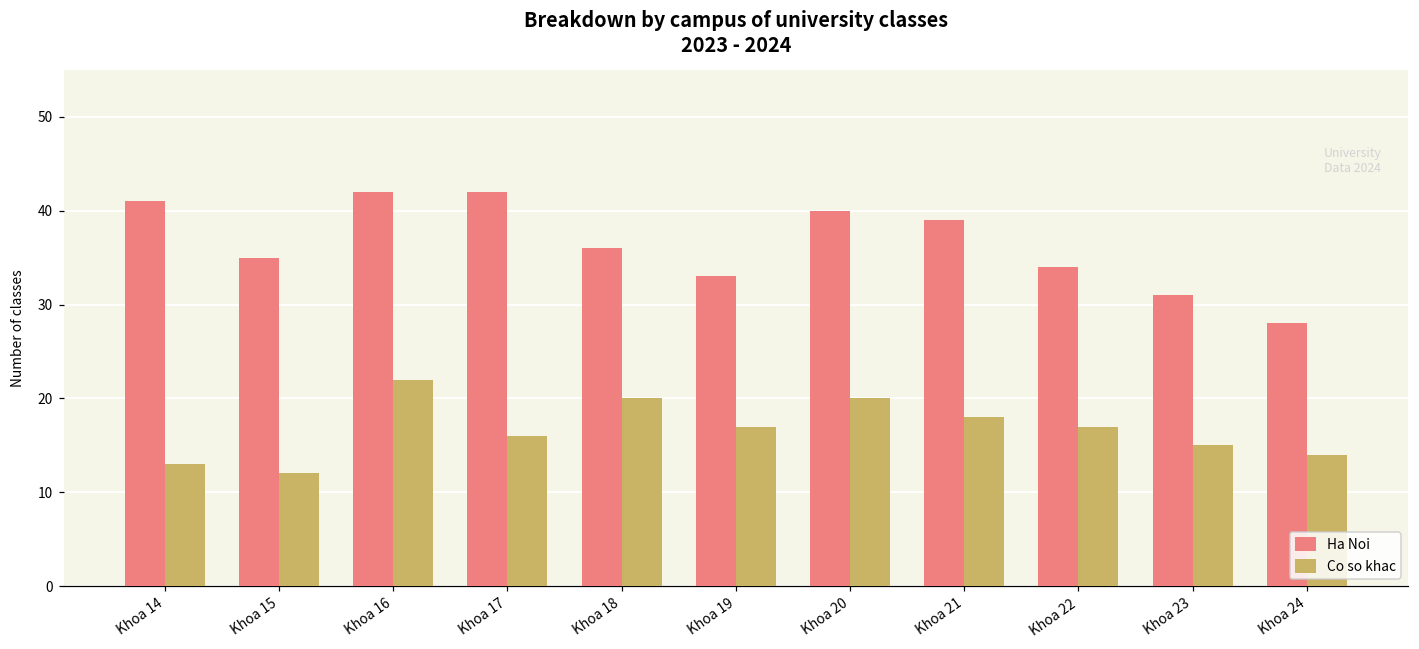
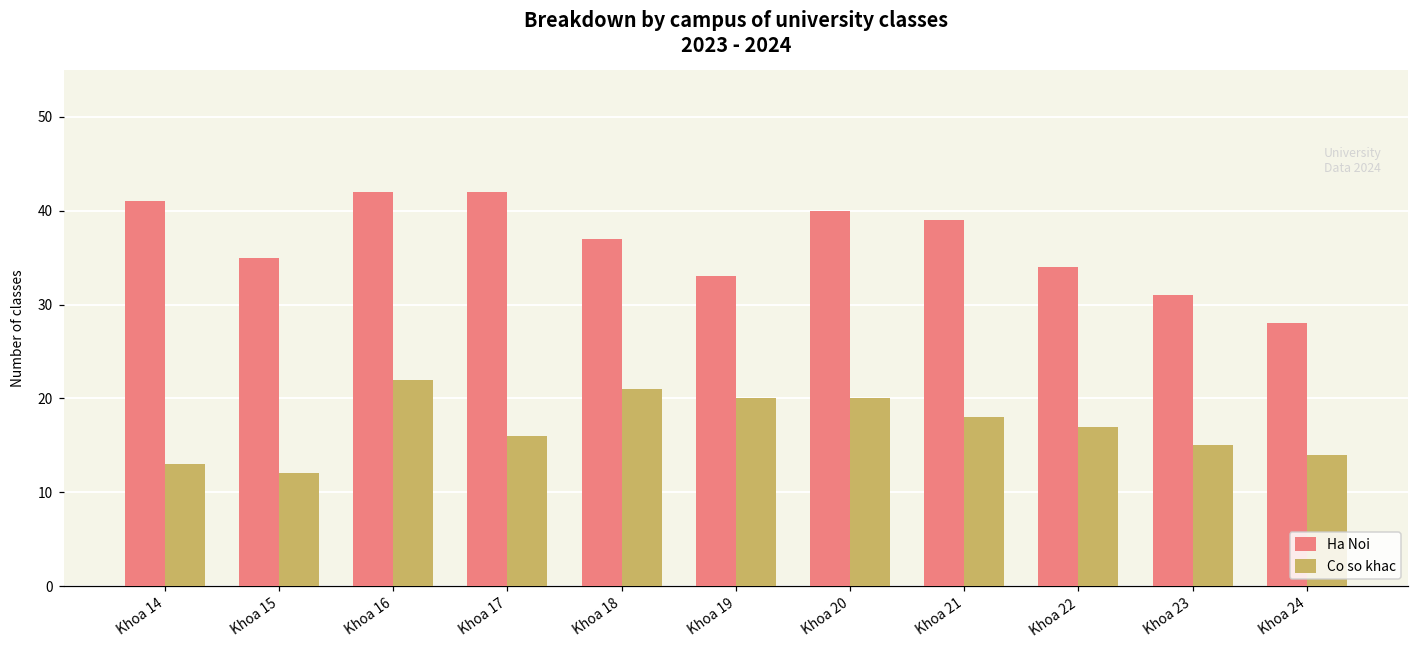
Ha Noi, Khoa 18: 36 -> 37
Co so khac, Khoa 18: 20 -> 21
Co so khac, Khoa 19: 17 -> 20
